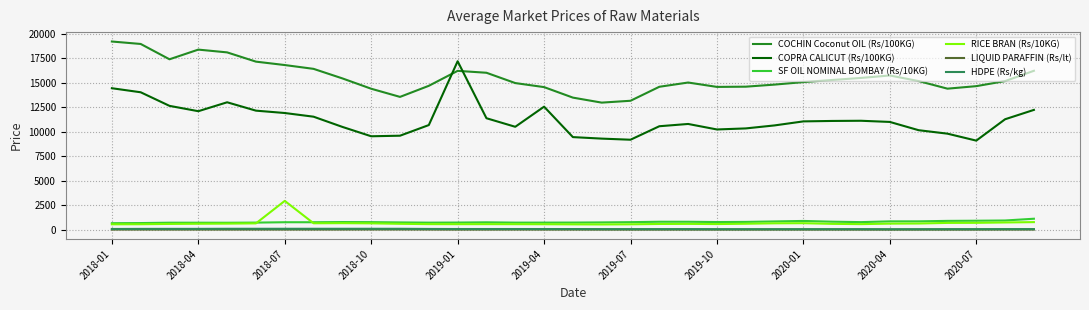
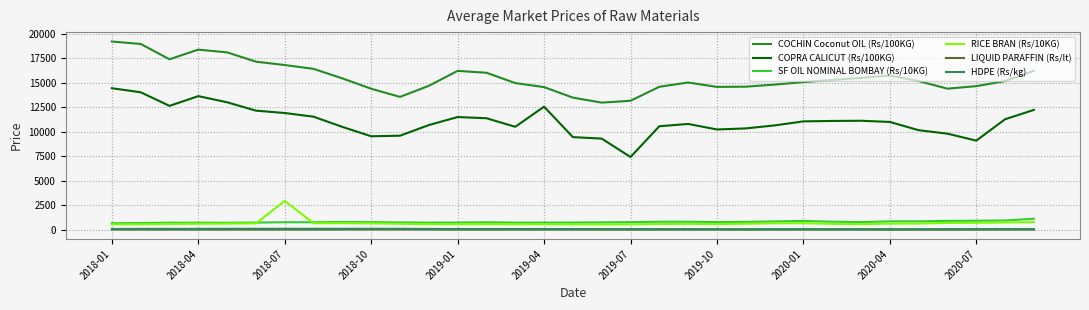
COPRA CALICUT (Rs/100KG), 2018-04: 12000 -> 14000
COPRA CALICUT (Rs/100KG), 2019-01: 17000 -> 12000
COPRA CALICUT (Rs/100KG), 2019-07: 9000 -> 7000
